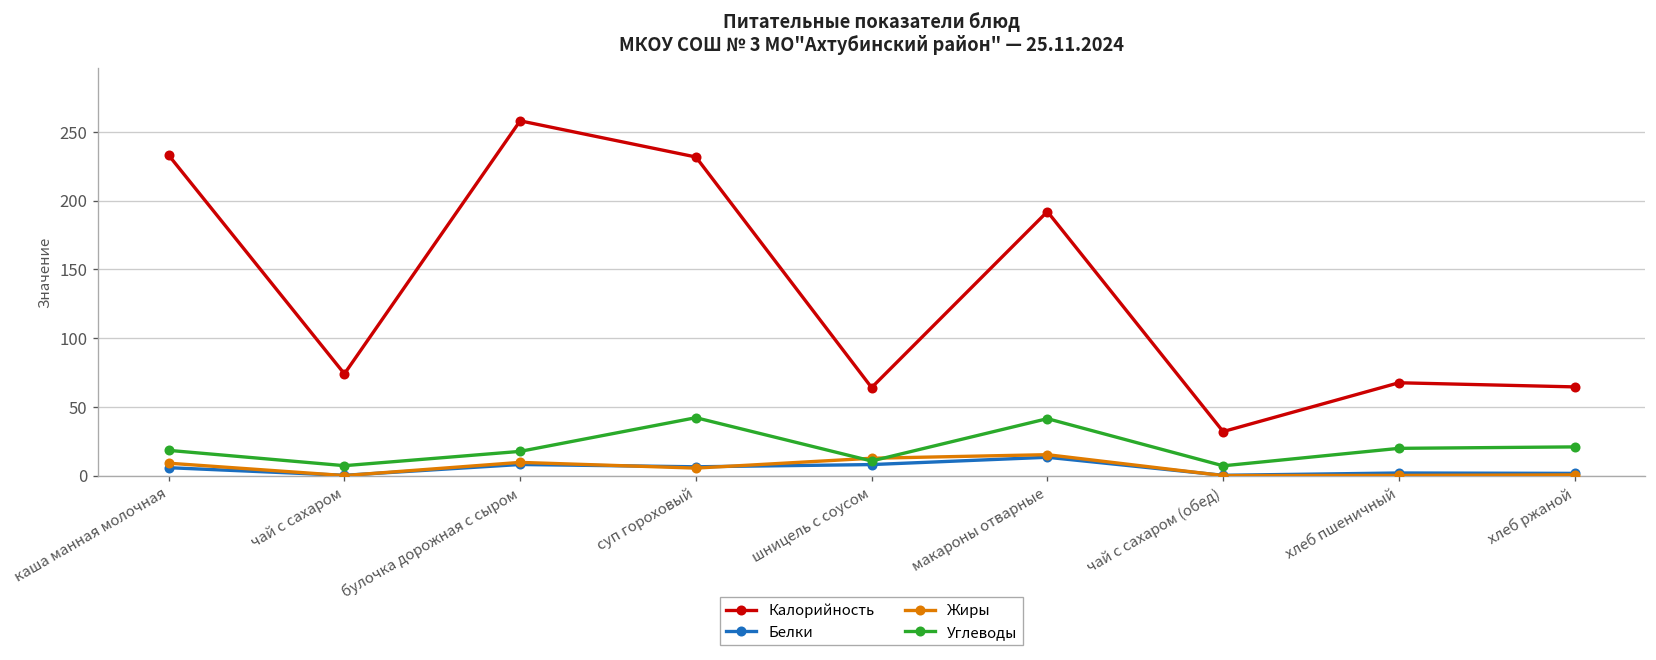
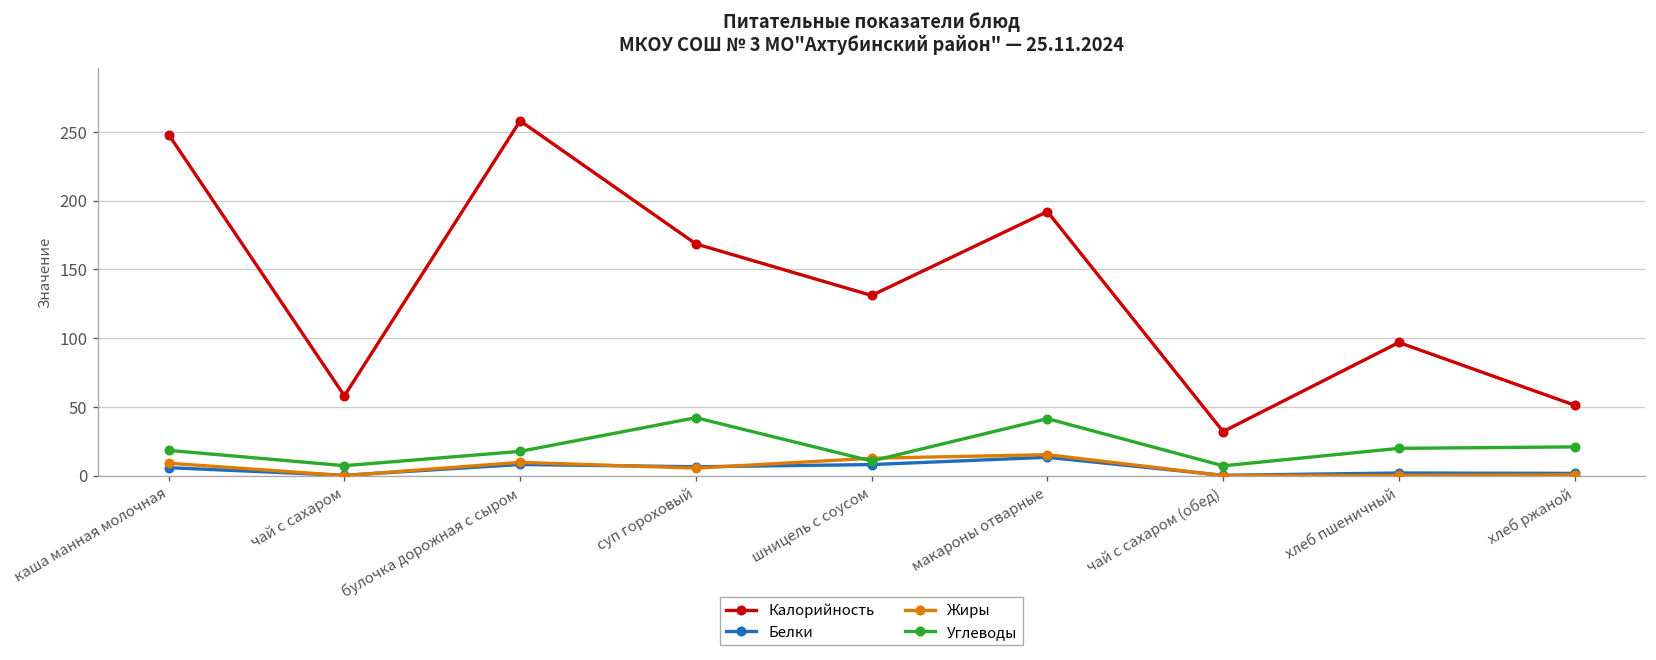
Калорийность, каша манная молочная: 233 -> 248
Калорийность, чай с сахаром: 74 -> 58
Калорийность, суп гороховый: 232 -> 169
Калорийность, шницель с соусом: 64 -> 131
Калорийность, хлеб пшеничный: 68 -> 97
Калорийность, хлеб ржаной: 65 -> 51
